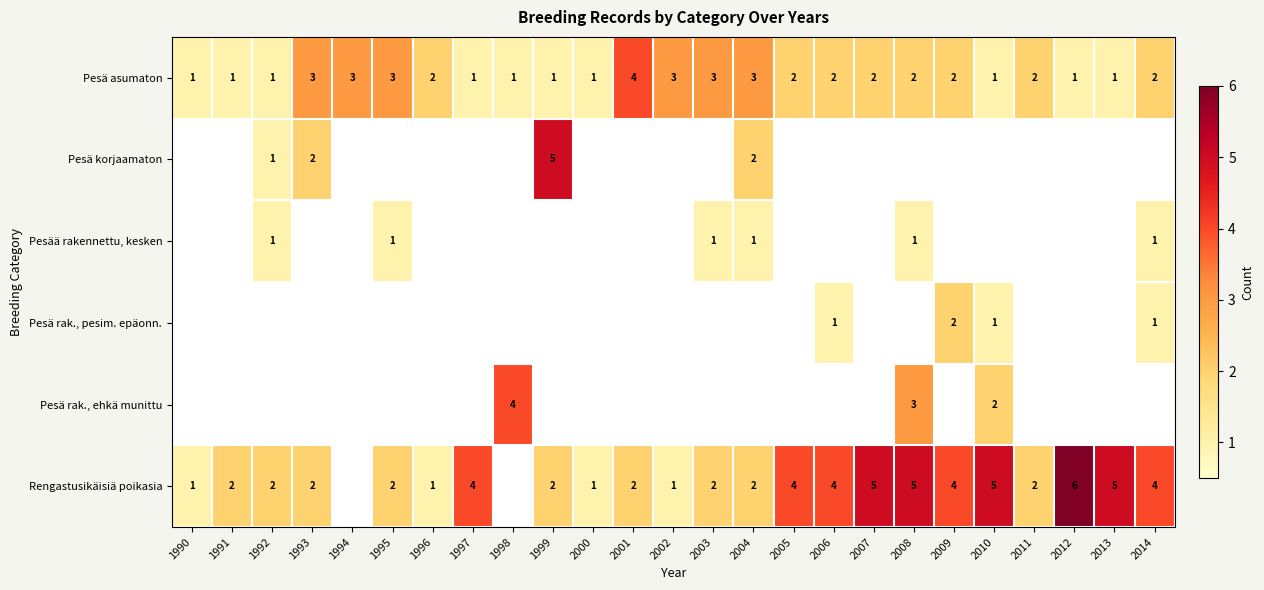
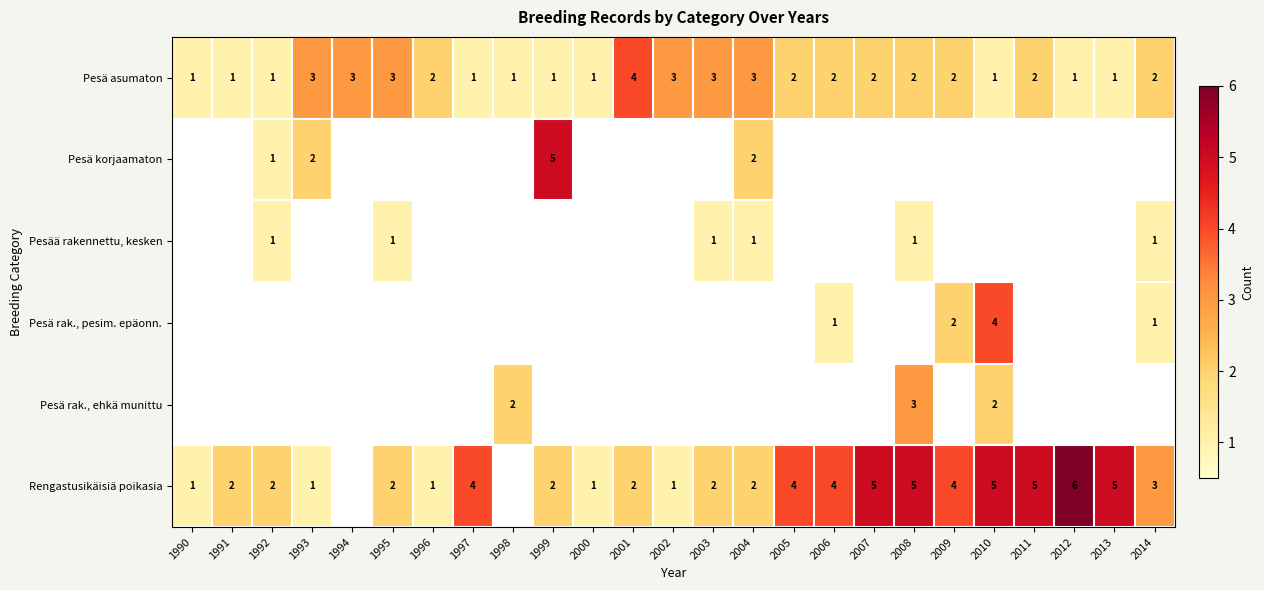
Pesä rak., pesim. epäonn., 2010: 1 -> 4
Pesä rak., ehkä munittu, 1998: 4 -> 2
Rengastusikäisiä poikasia, 1993: 2 -> 1
Rengastusikäisiä poikasia, 2011: 2 -> 5
Rengastusikäisiä poikasia, 2014: 4 -> 3
